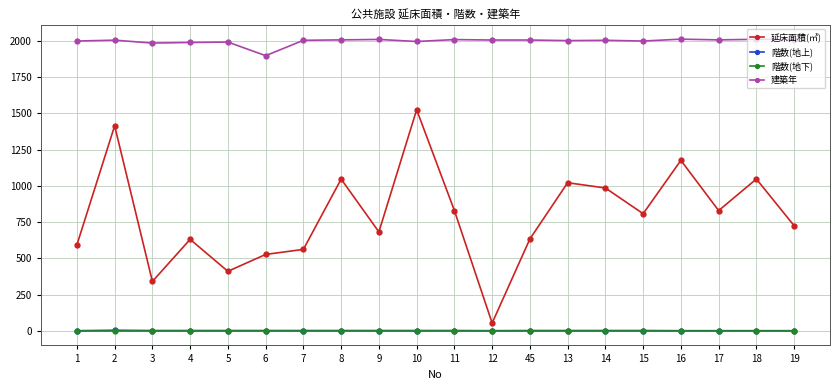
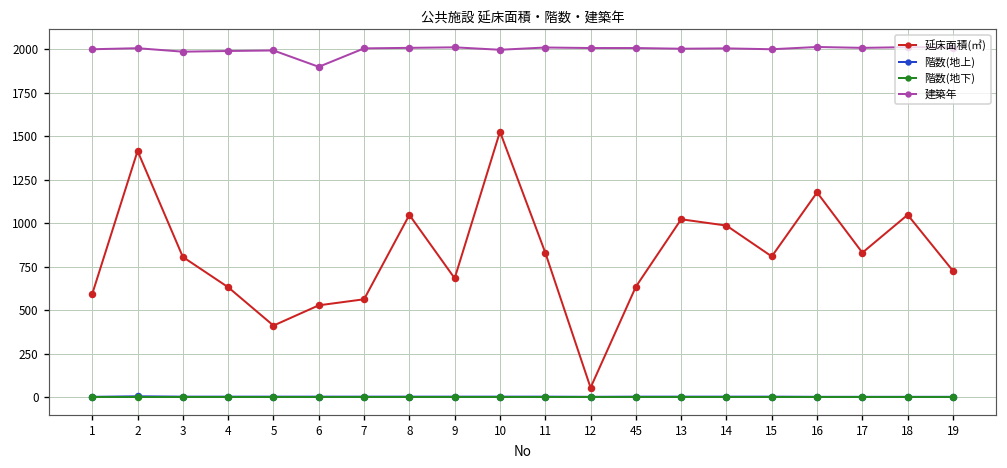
延床面積(㎥), 3: 340 -> 800
